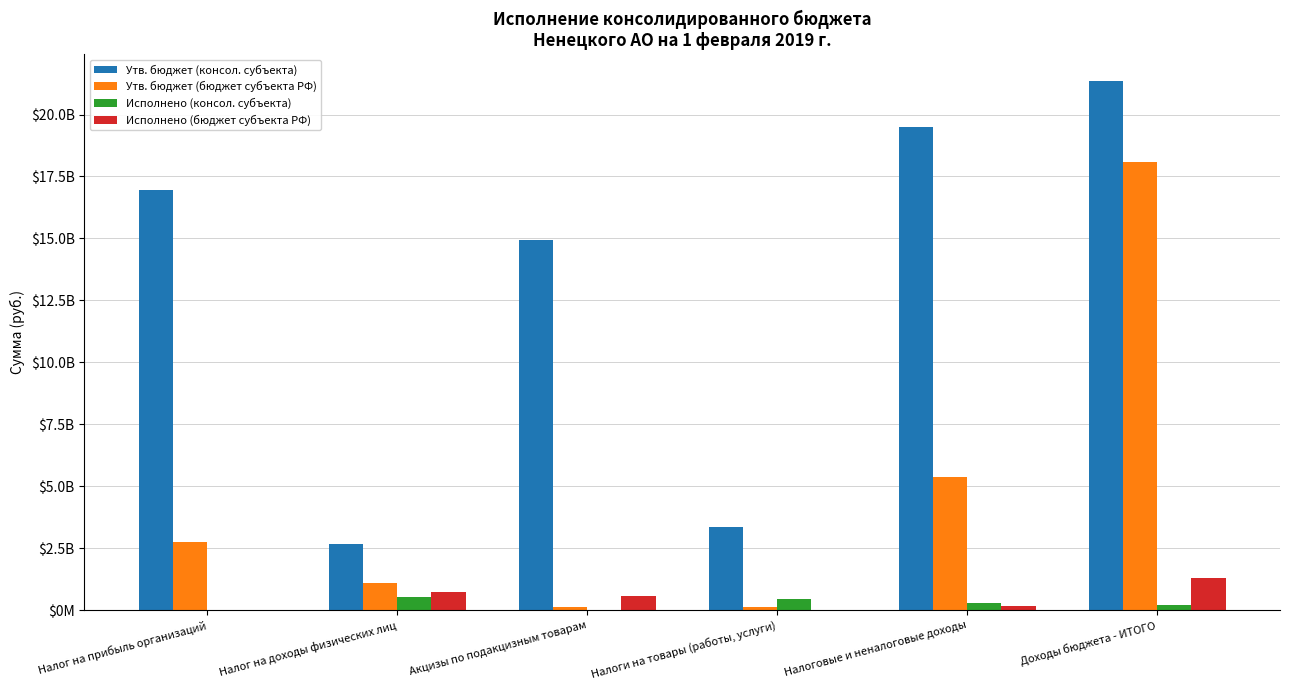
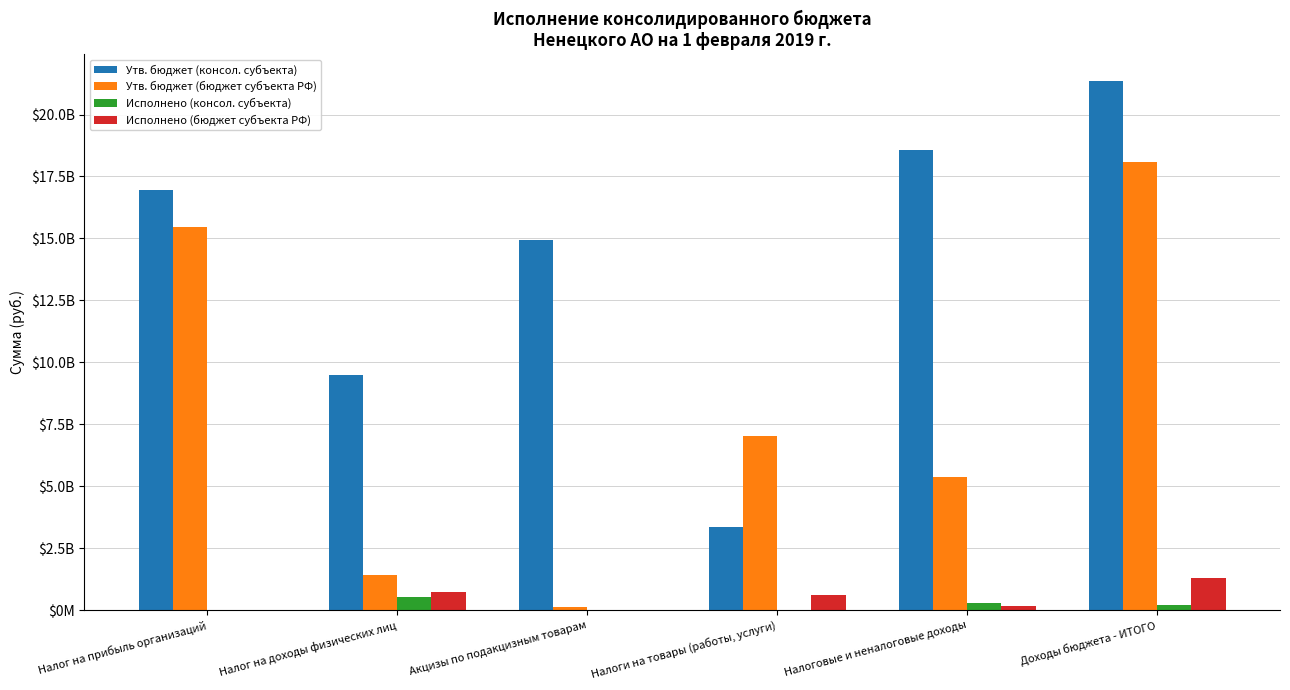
Утв. бюджет (бюджет субъекта РФ), Налог на прибыль организаций: $2800000000 -> $15500000000
Утв. бюджет (консол. субъекта), Налог на доходы физических лиц: $2700000000 -> $9500000000
Утв. бюджет (бюджет субъекта РФ), Налог на доходы физических лиц: $1100000000 -> $1400000000
Исполнено (бюджет субъекта РФ), Акцизы по подакцизным товарам: $600000000 -> $0
Утв. бюджет (бюджет субъекта РФ), Налоги на товары (работы, услуги): $100000000 -> $7000000000
Исполнено (консол. субъекта), Налоги на товары (работы, услуги): $500000000 -> $0
Исполнено (бюджет субъекта РФ), Налоги на товары (работы, услуги): $0 -> $600000000
Утв. бюджет (консол. субъекта), Налоговые и неналоговые доходы: $19500000000 -> $18600000000
